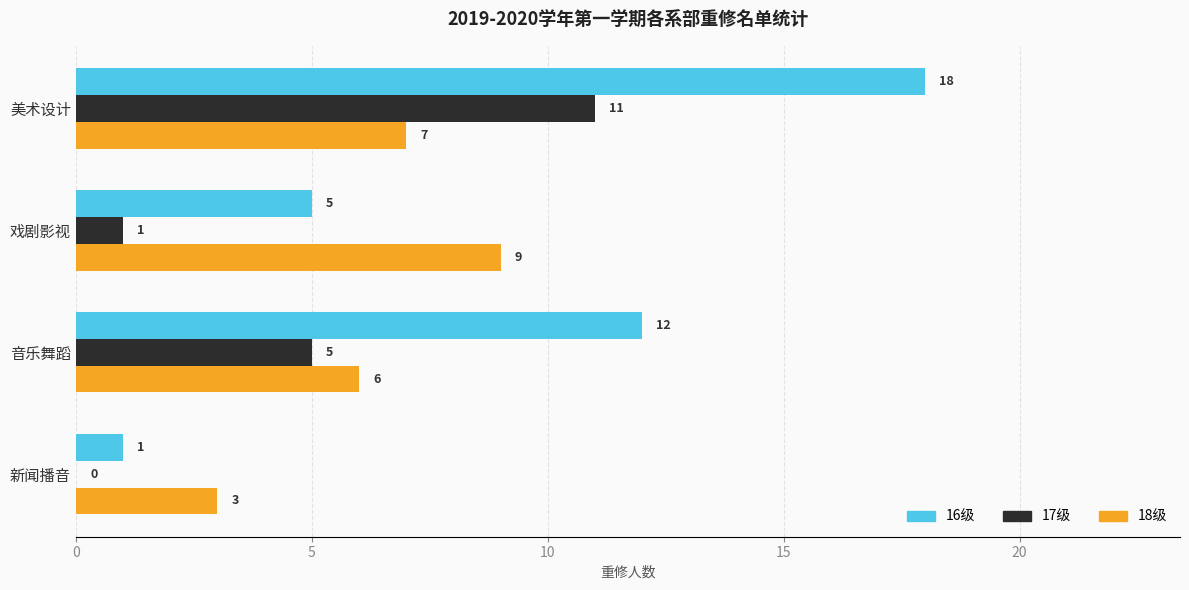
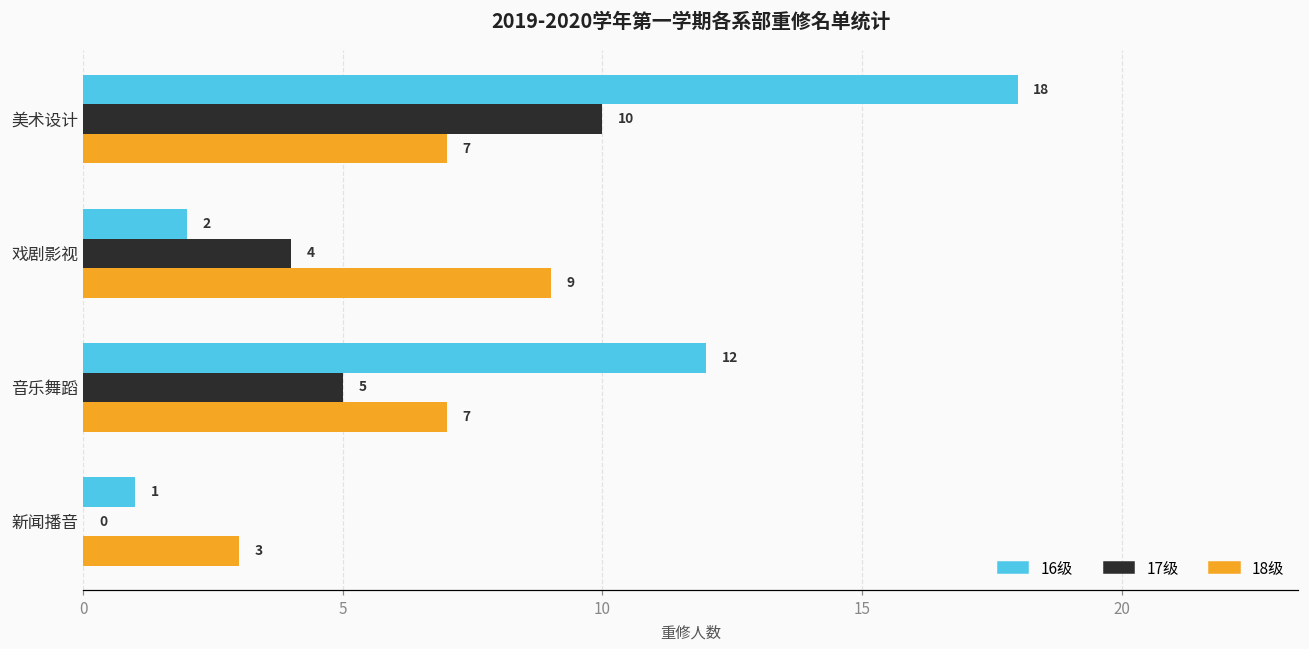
17级, 美术设计: 11 -> 10
16级, 戏剧影视: 5 -> 2
17级, 戏剧影视: 1 -> 4
18级, 音乐舞蹈: 6 -> 7
